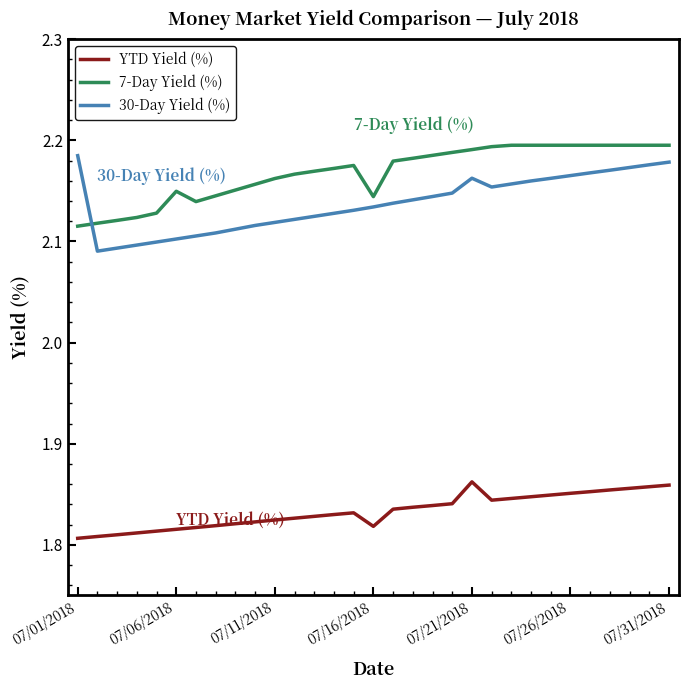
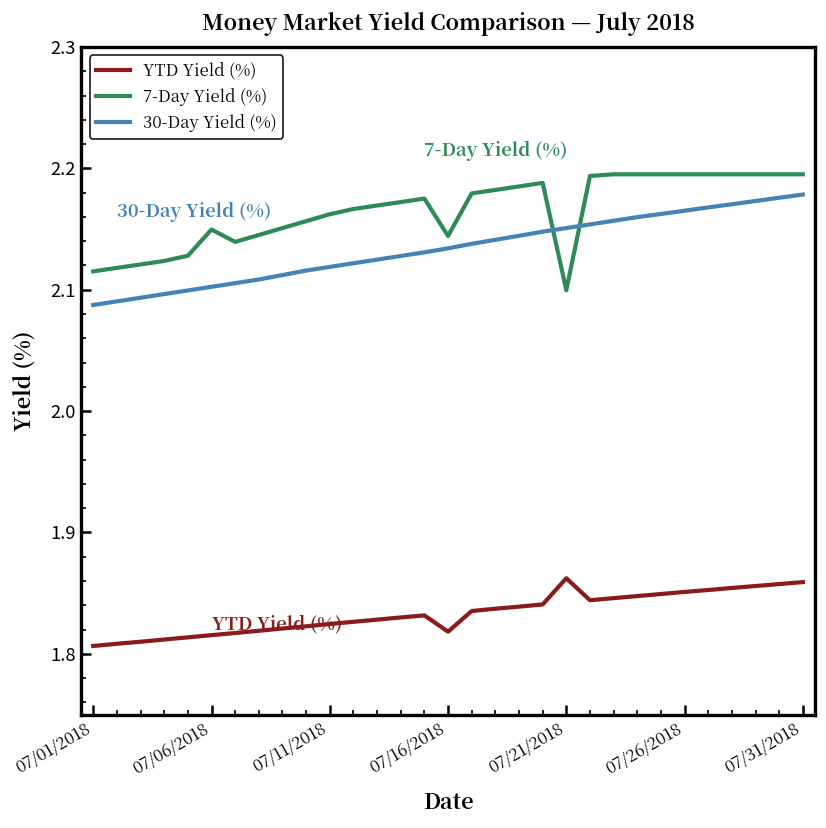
30-Day Yield (%), 07/01/2018: 2.185 -> 2.087
7-Day Yield (%), 07/21/2018: 2.191 -> 2.100
30-Day Yield (%), 07/21/2018: 2.163 -> 2.151
